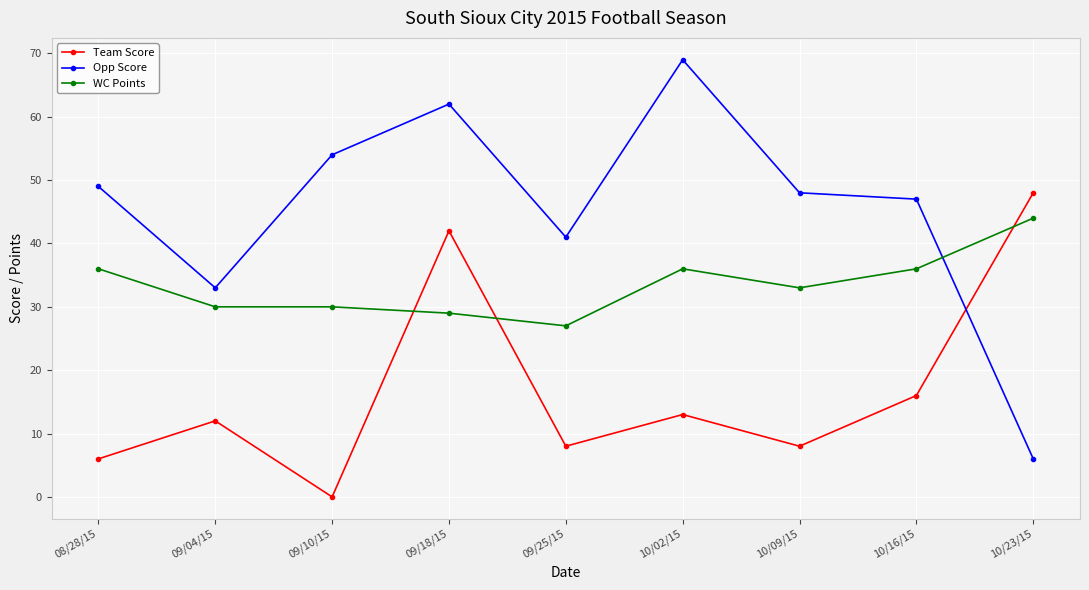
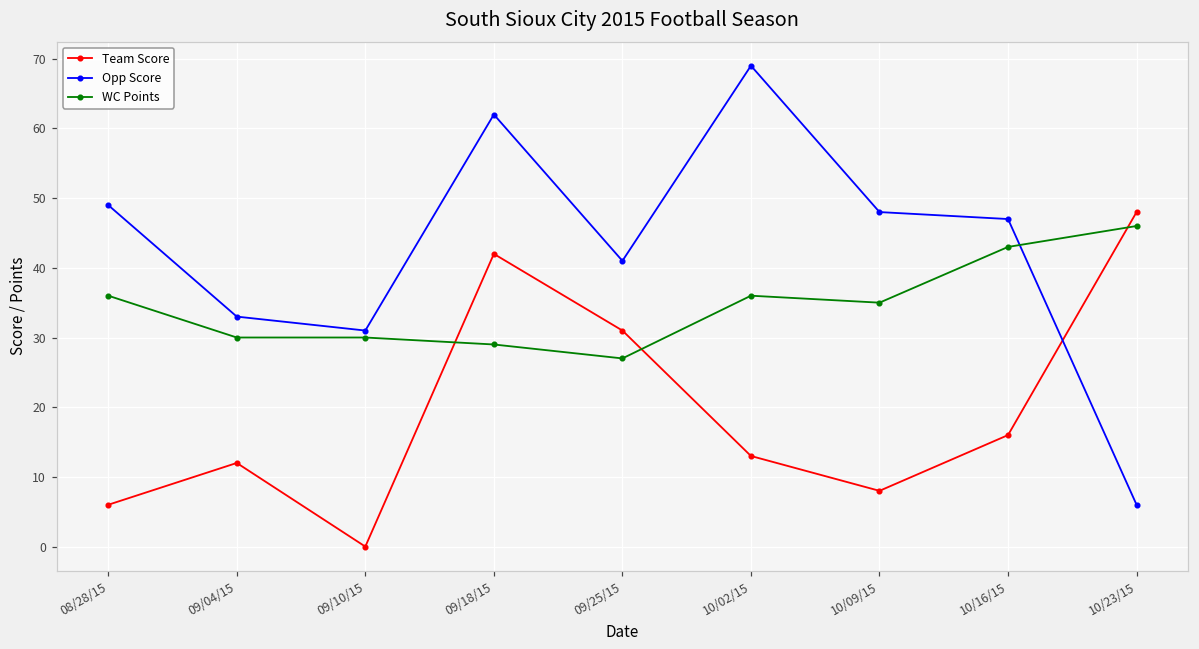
Opp Score, 09/10/15: 54 -> 31
Team Score, 09/25/15: 8 -> 31
WC Points, 10/09/15: 33 -> 35
WC Points, 10/16/15: 36 -> 43
WC Points, 10/23/15: 44 -> 46
